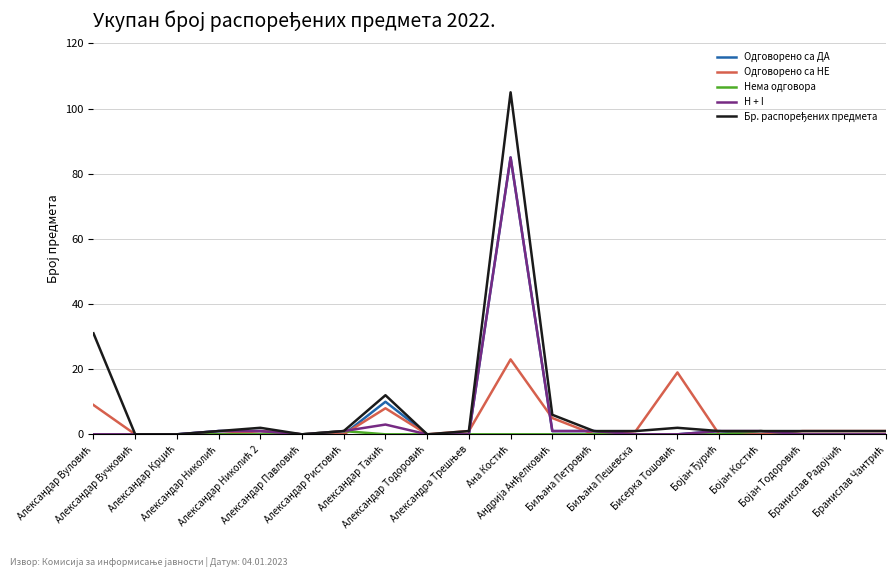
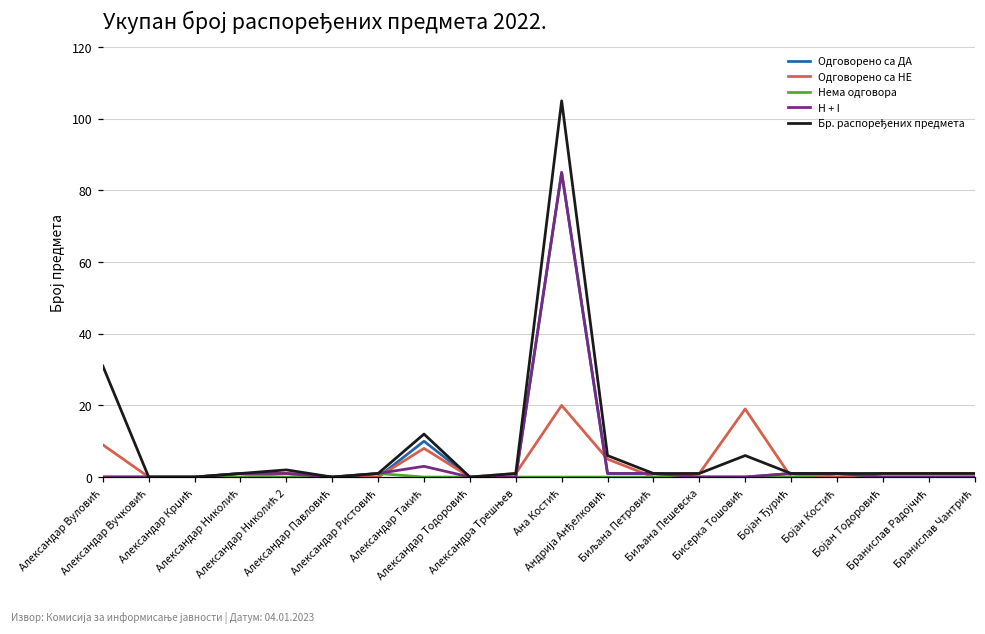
Одговорено са НЕ, Ана Костић: 23 -> 20
Бр. распоређених предмета, Бисерка Тошовић: 2 -> 6
